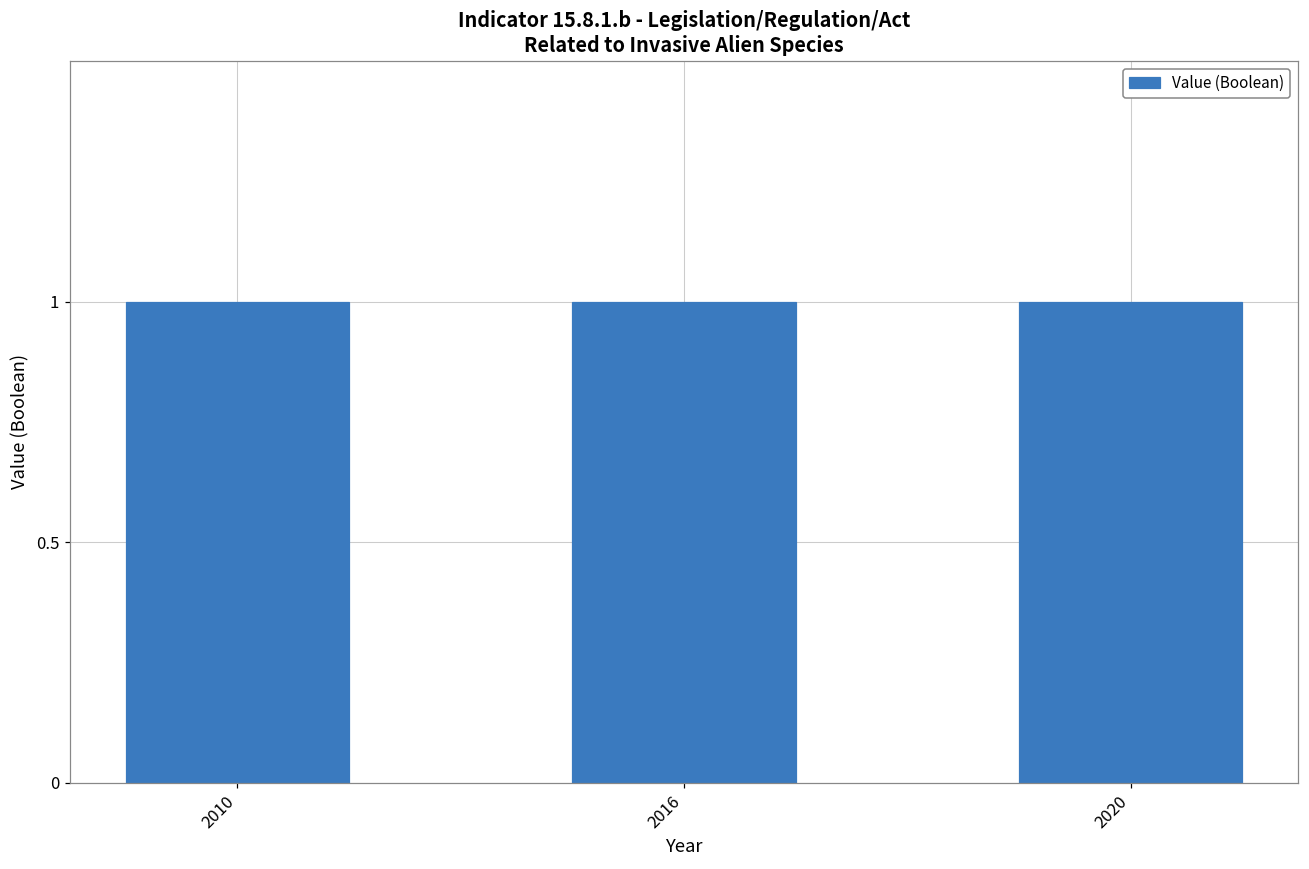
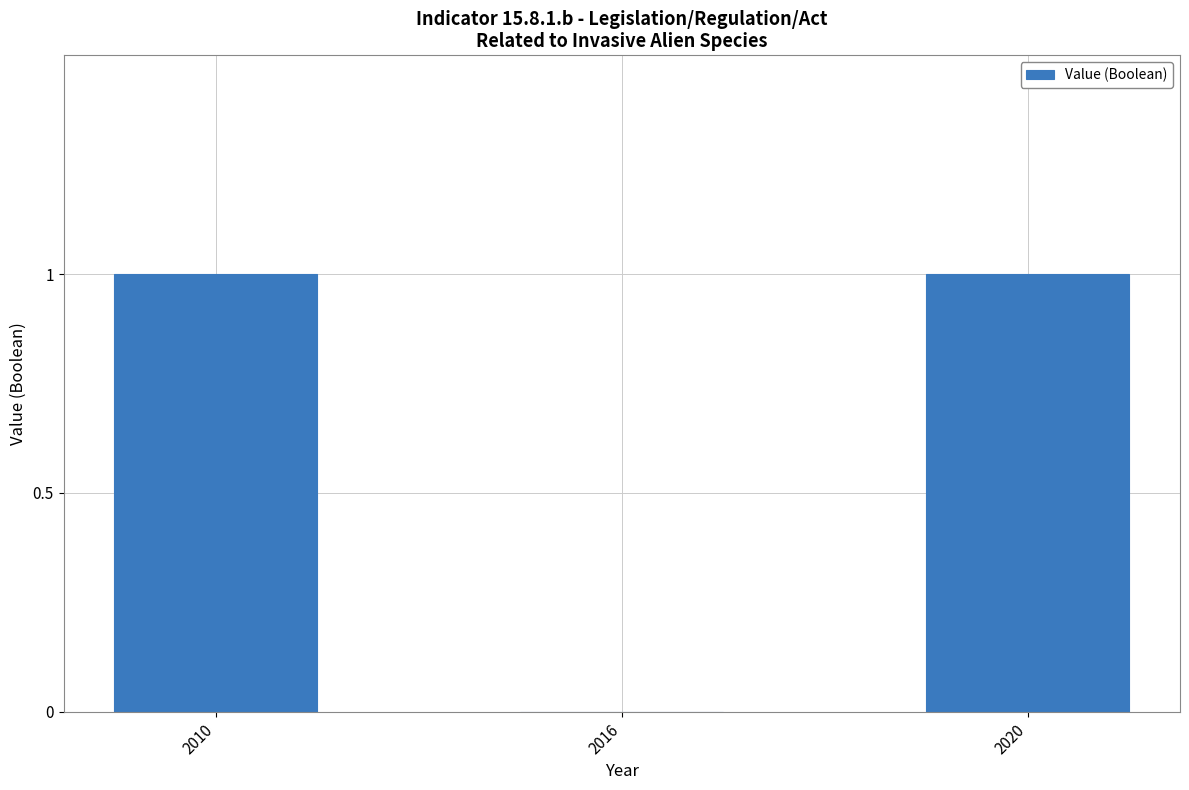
2016: 1 -> 0
